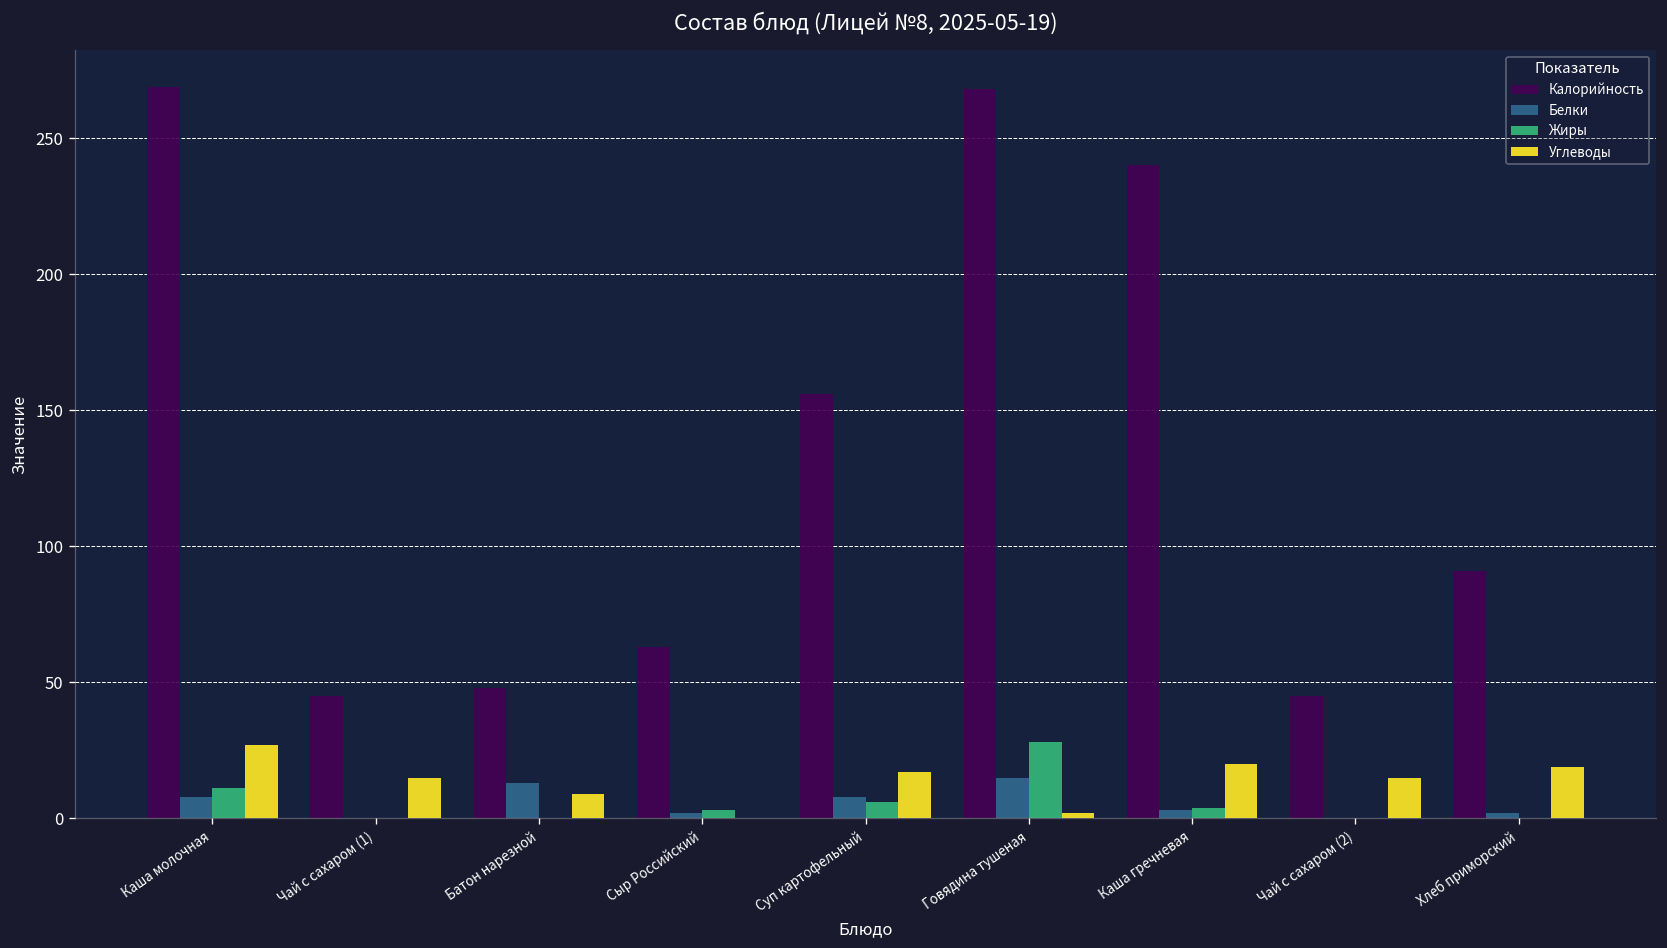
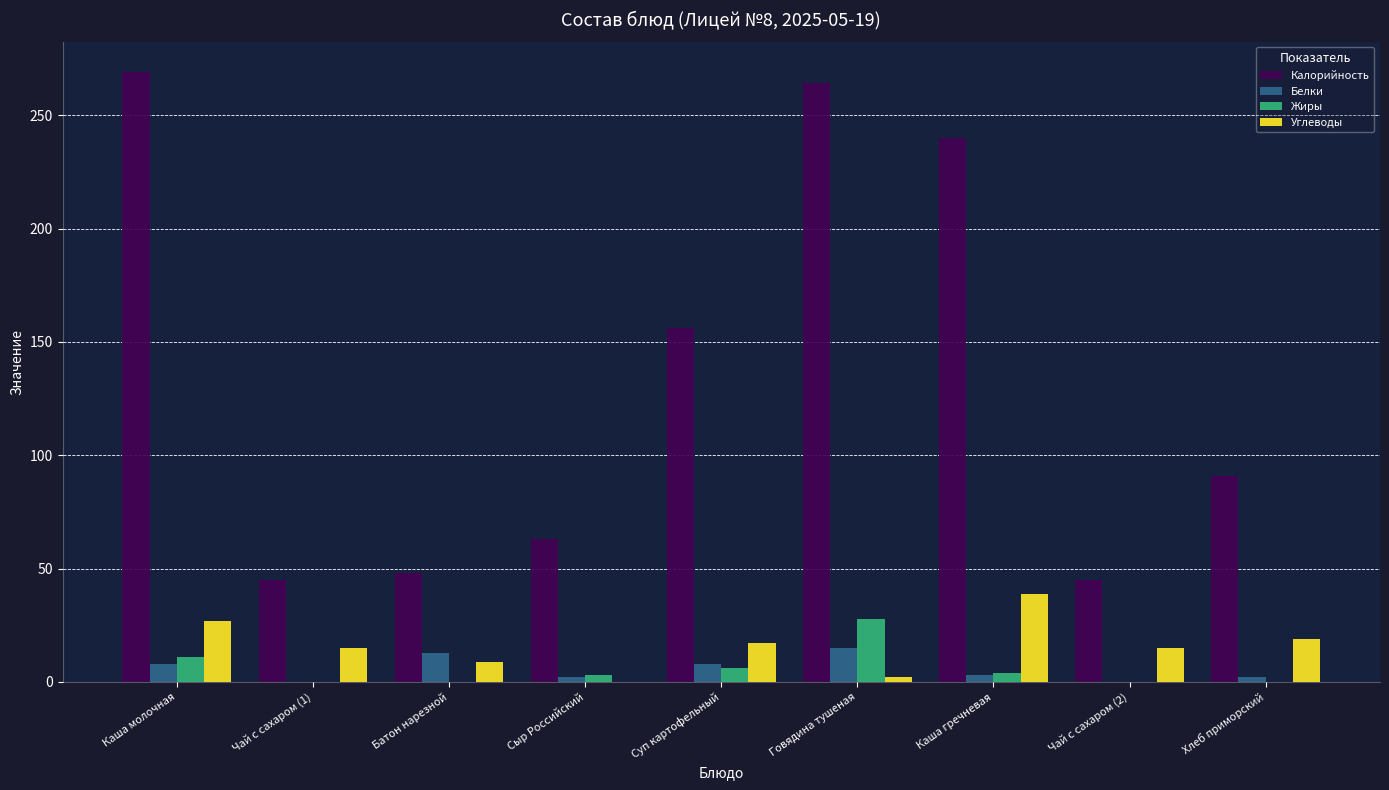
Калорийность, Говядина тушеная: 268 -> 264
Углеводы, Каша гречневая: 20 -> 39
